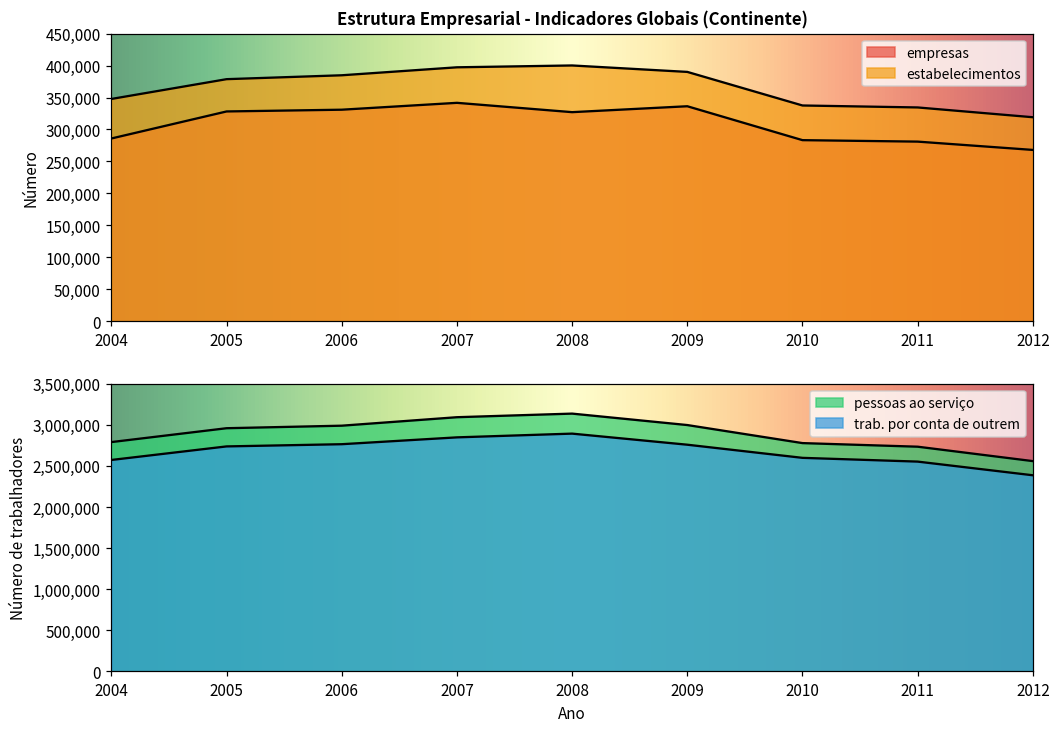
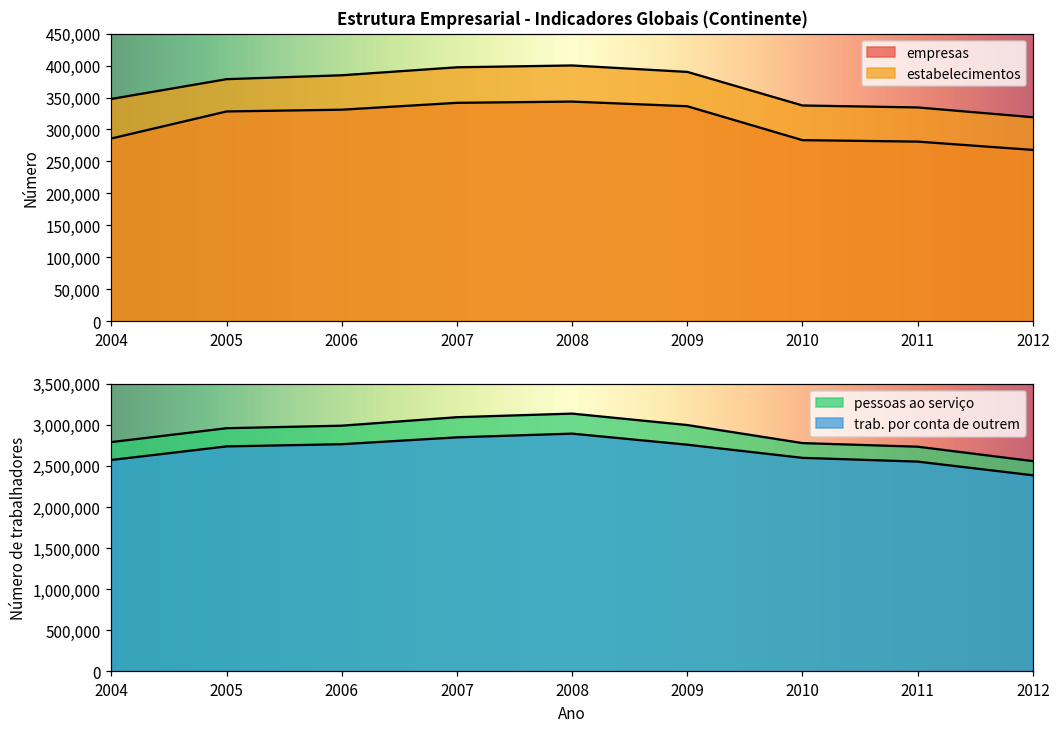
Estrutura Empresarial - Indicadores Globais (Continente), empresas, 2008: 330,000 -> 340,000
